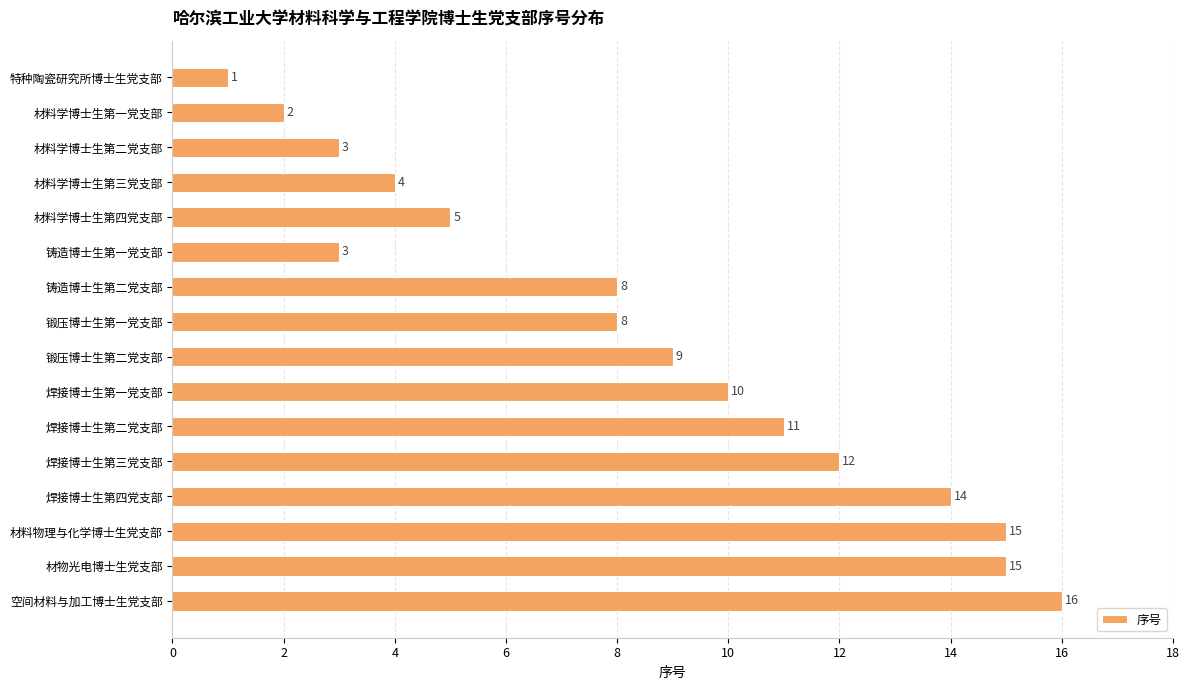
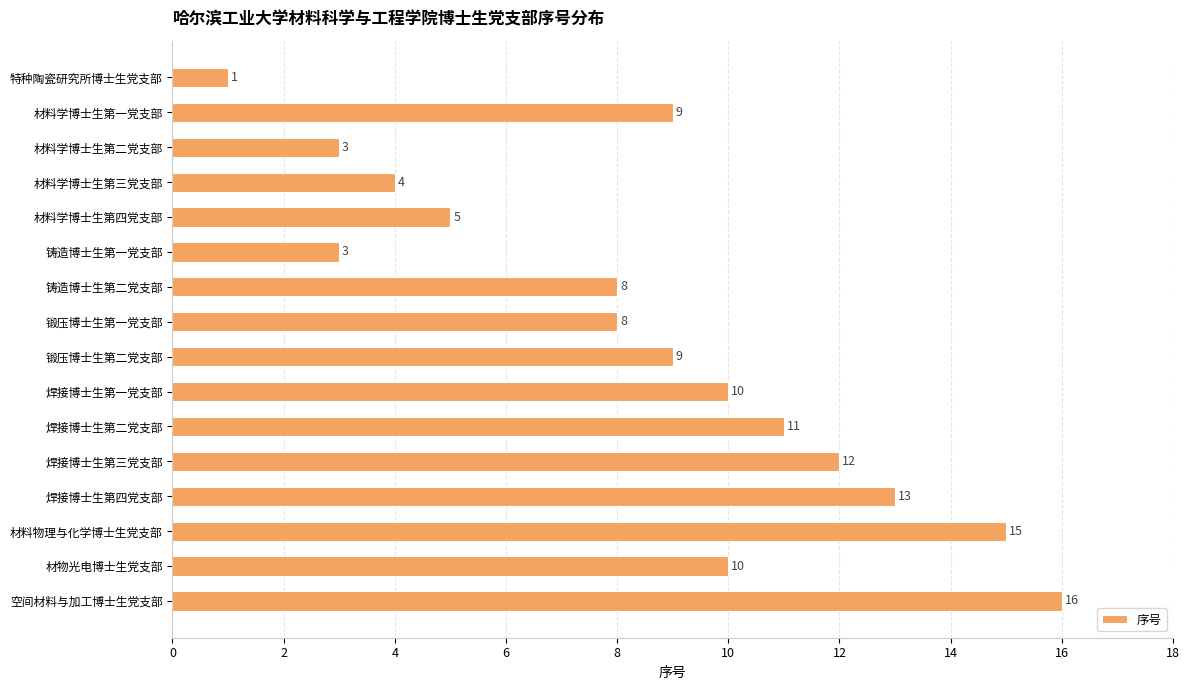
材料学博士生第一党支部: 2 -> 9
焊接博士生第四党支部: 14 -> 13
材物光电博士生党支部: 15 -> 10
